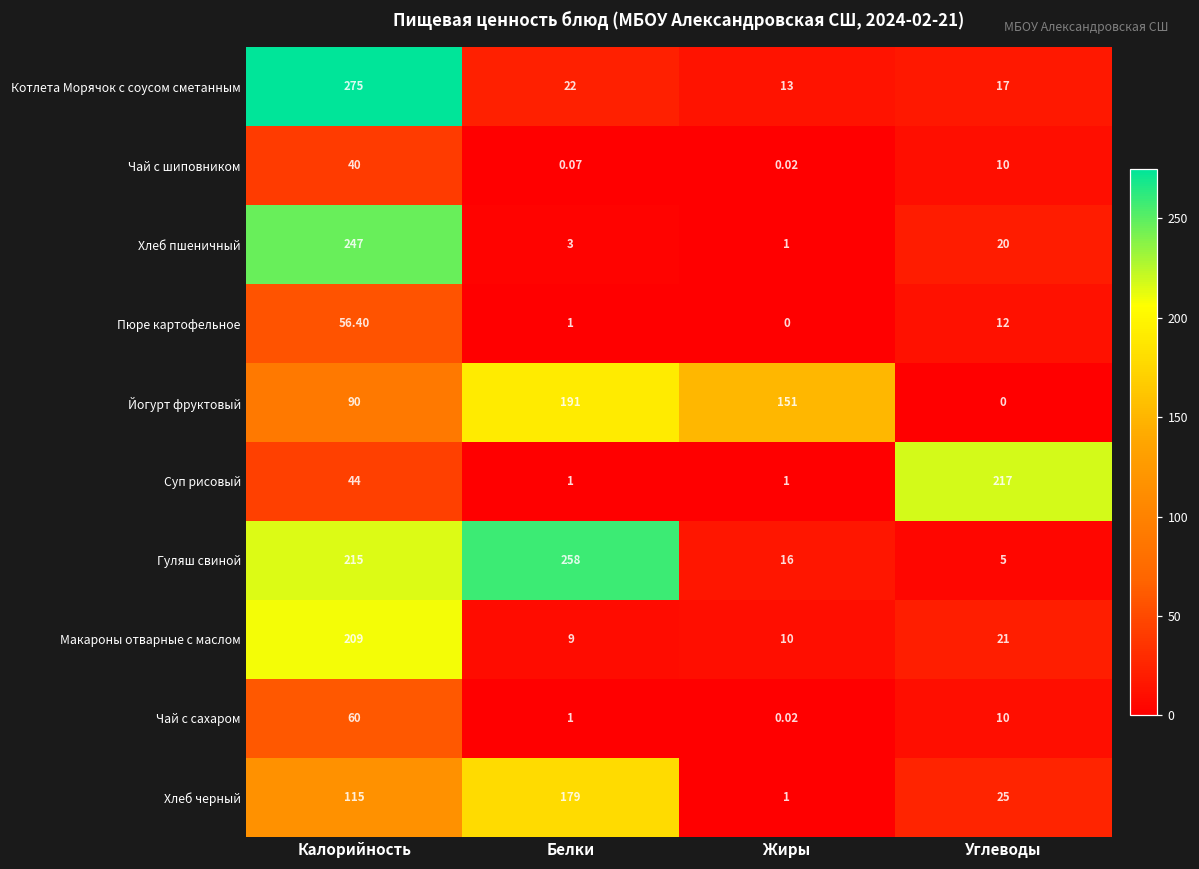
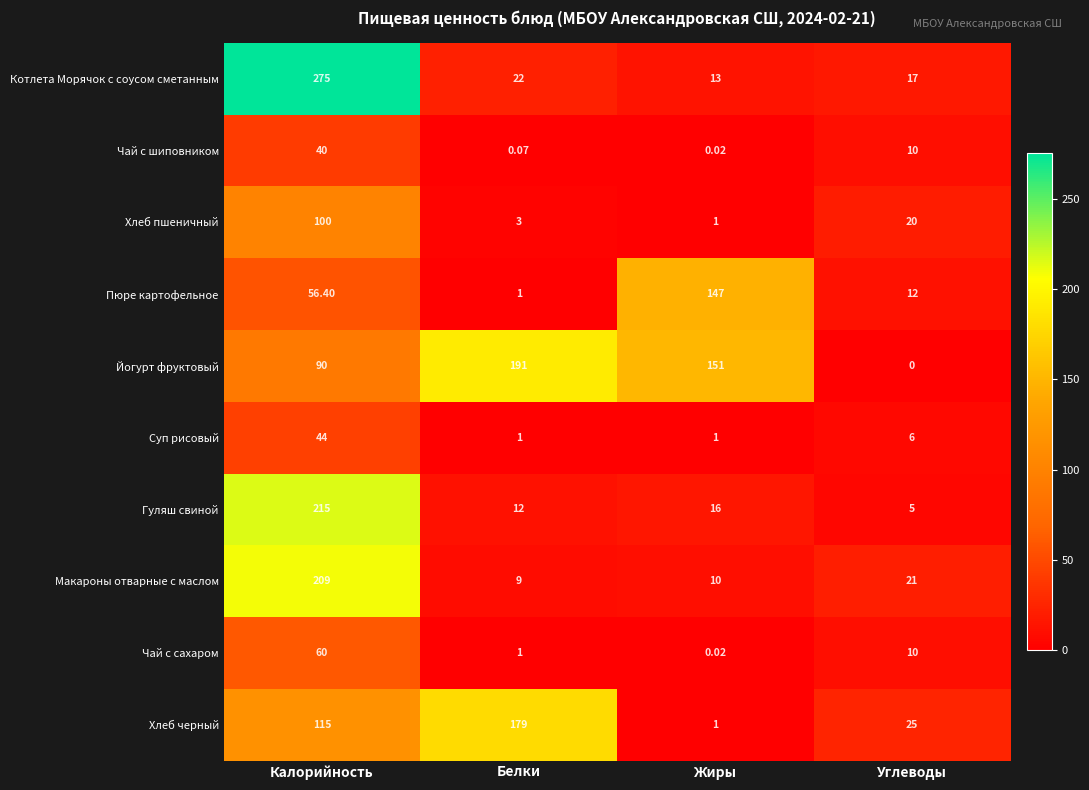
Хлеб пшеничный, Калорийность: 247 -> 100
Пюре картофельное, Жиры: 0 -> 147
Суп рисовый, Углеводы: 217 -> 6
Гуляш свиной, Белки: 258 -> 12
